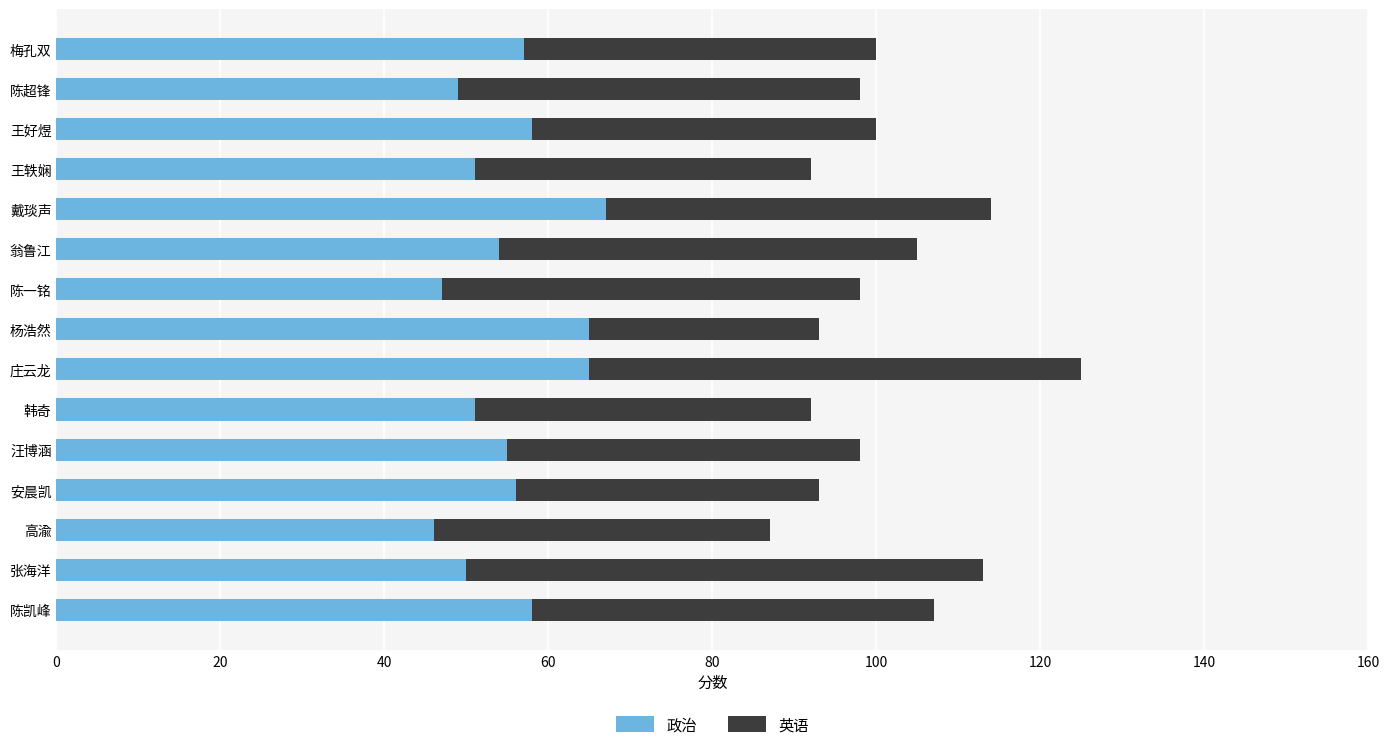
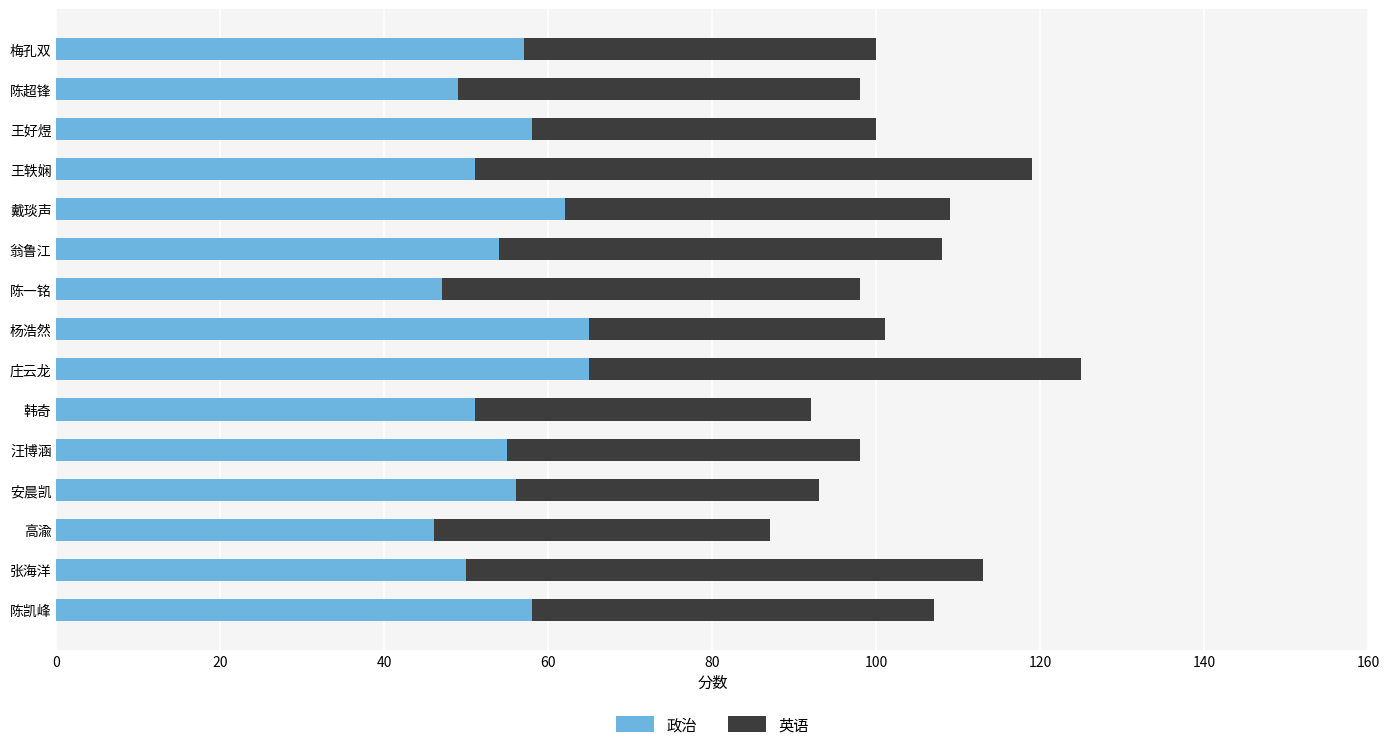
英语, 王轶娴: 41 -> 68
政治, 戴琰声: 67 -> 62
英语, 翁鲁江: 51 -> 54
英语, 杨浩然: 28 -> 36
